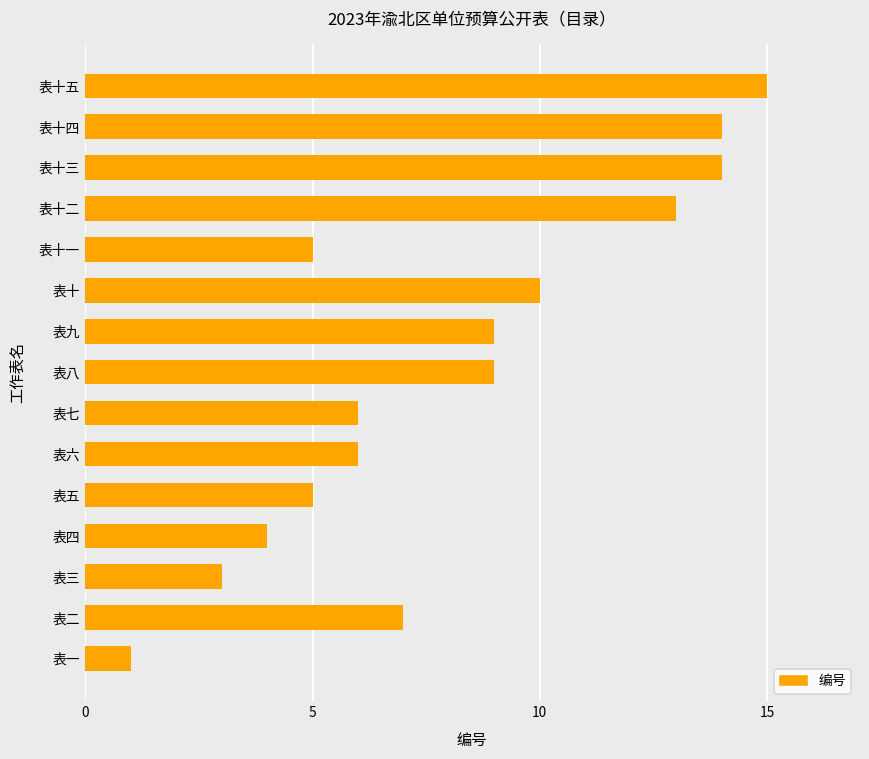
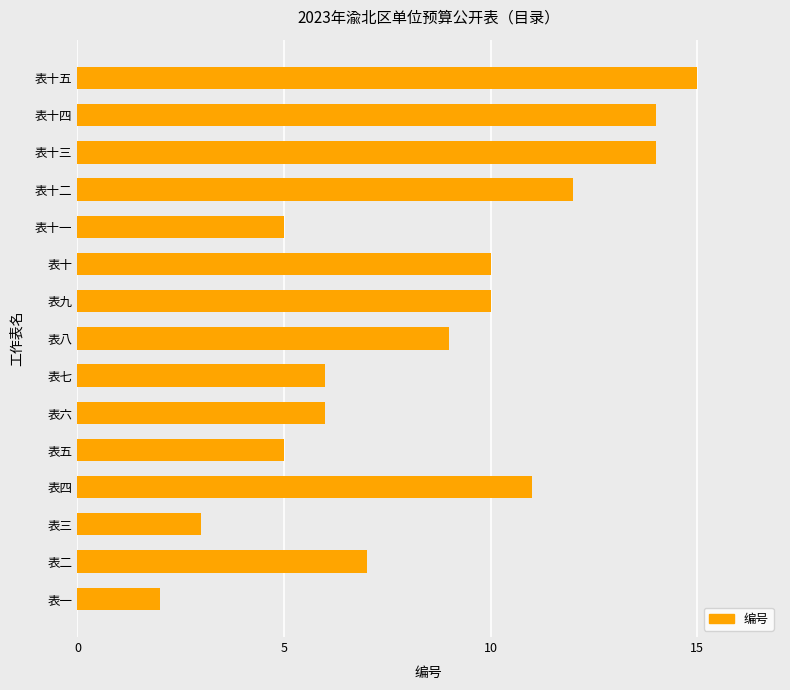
表十二: 13 -> 12
表九: 9 -> 10
表四: 4 -> 11
表一: 1 -> 2
